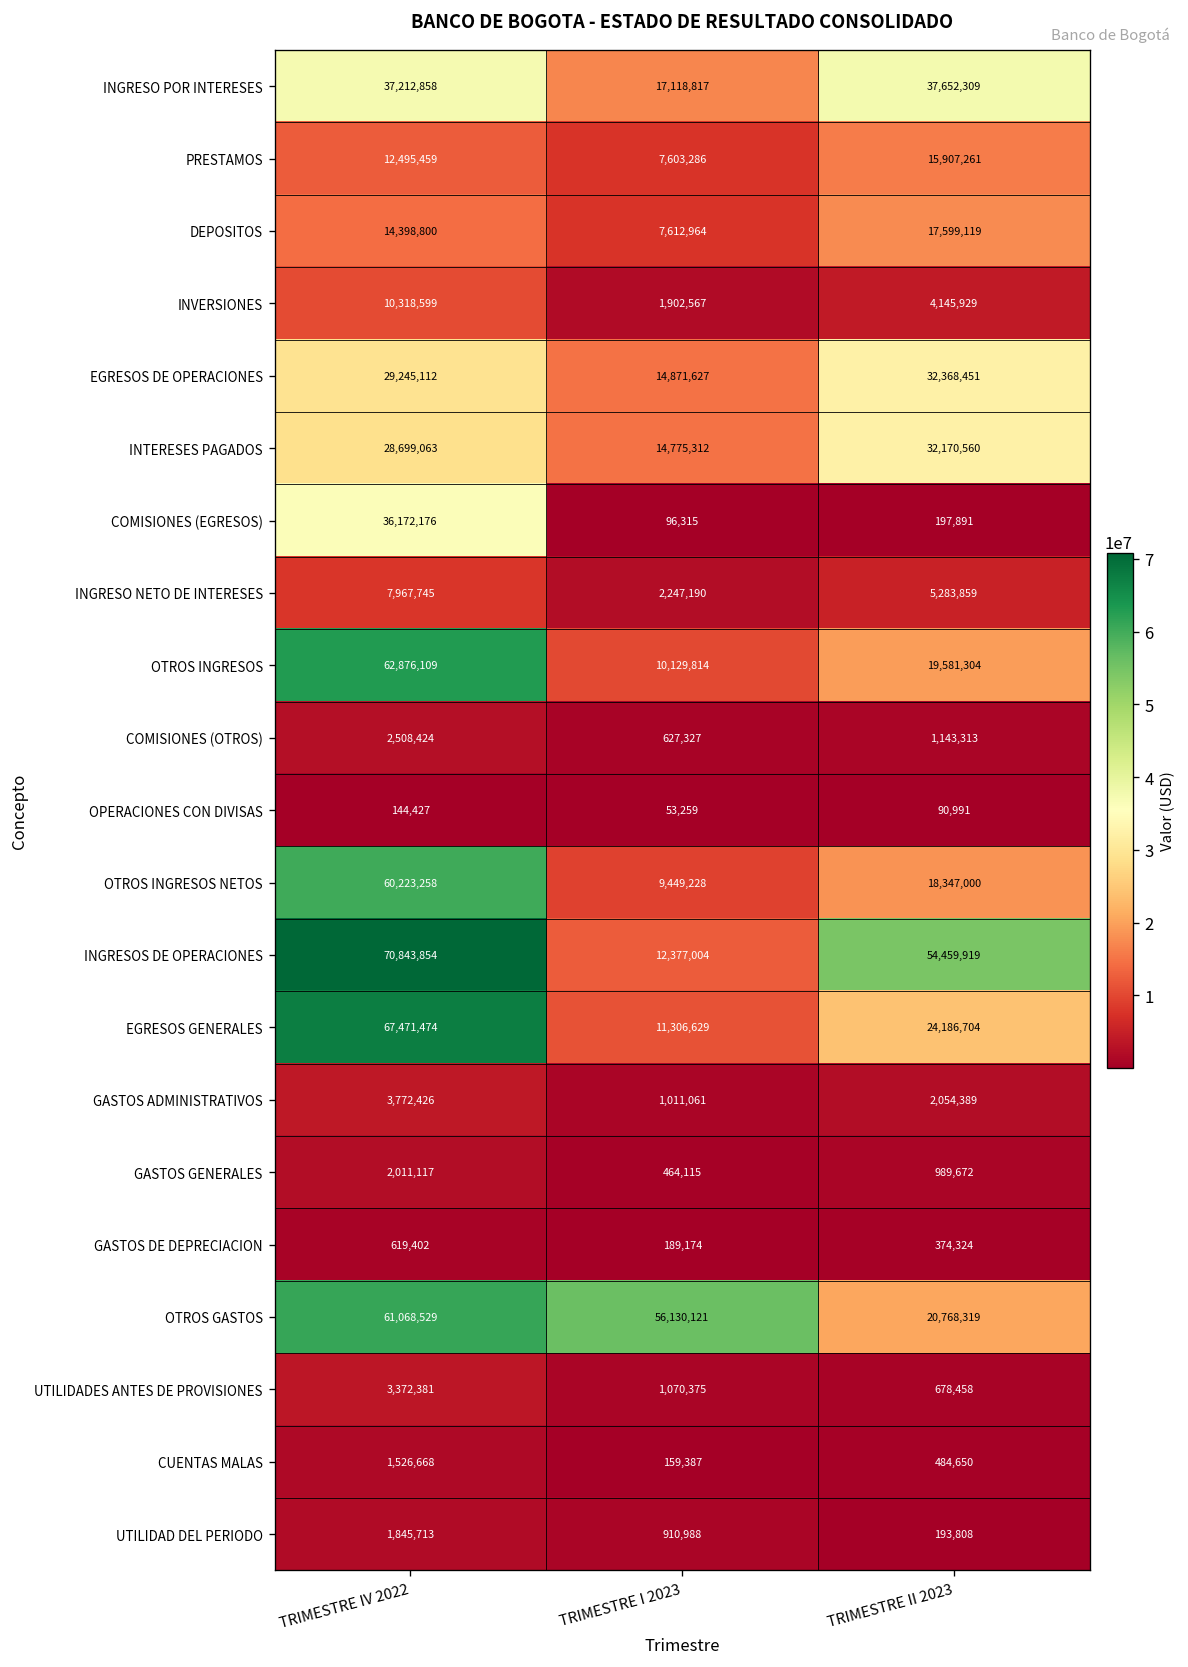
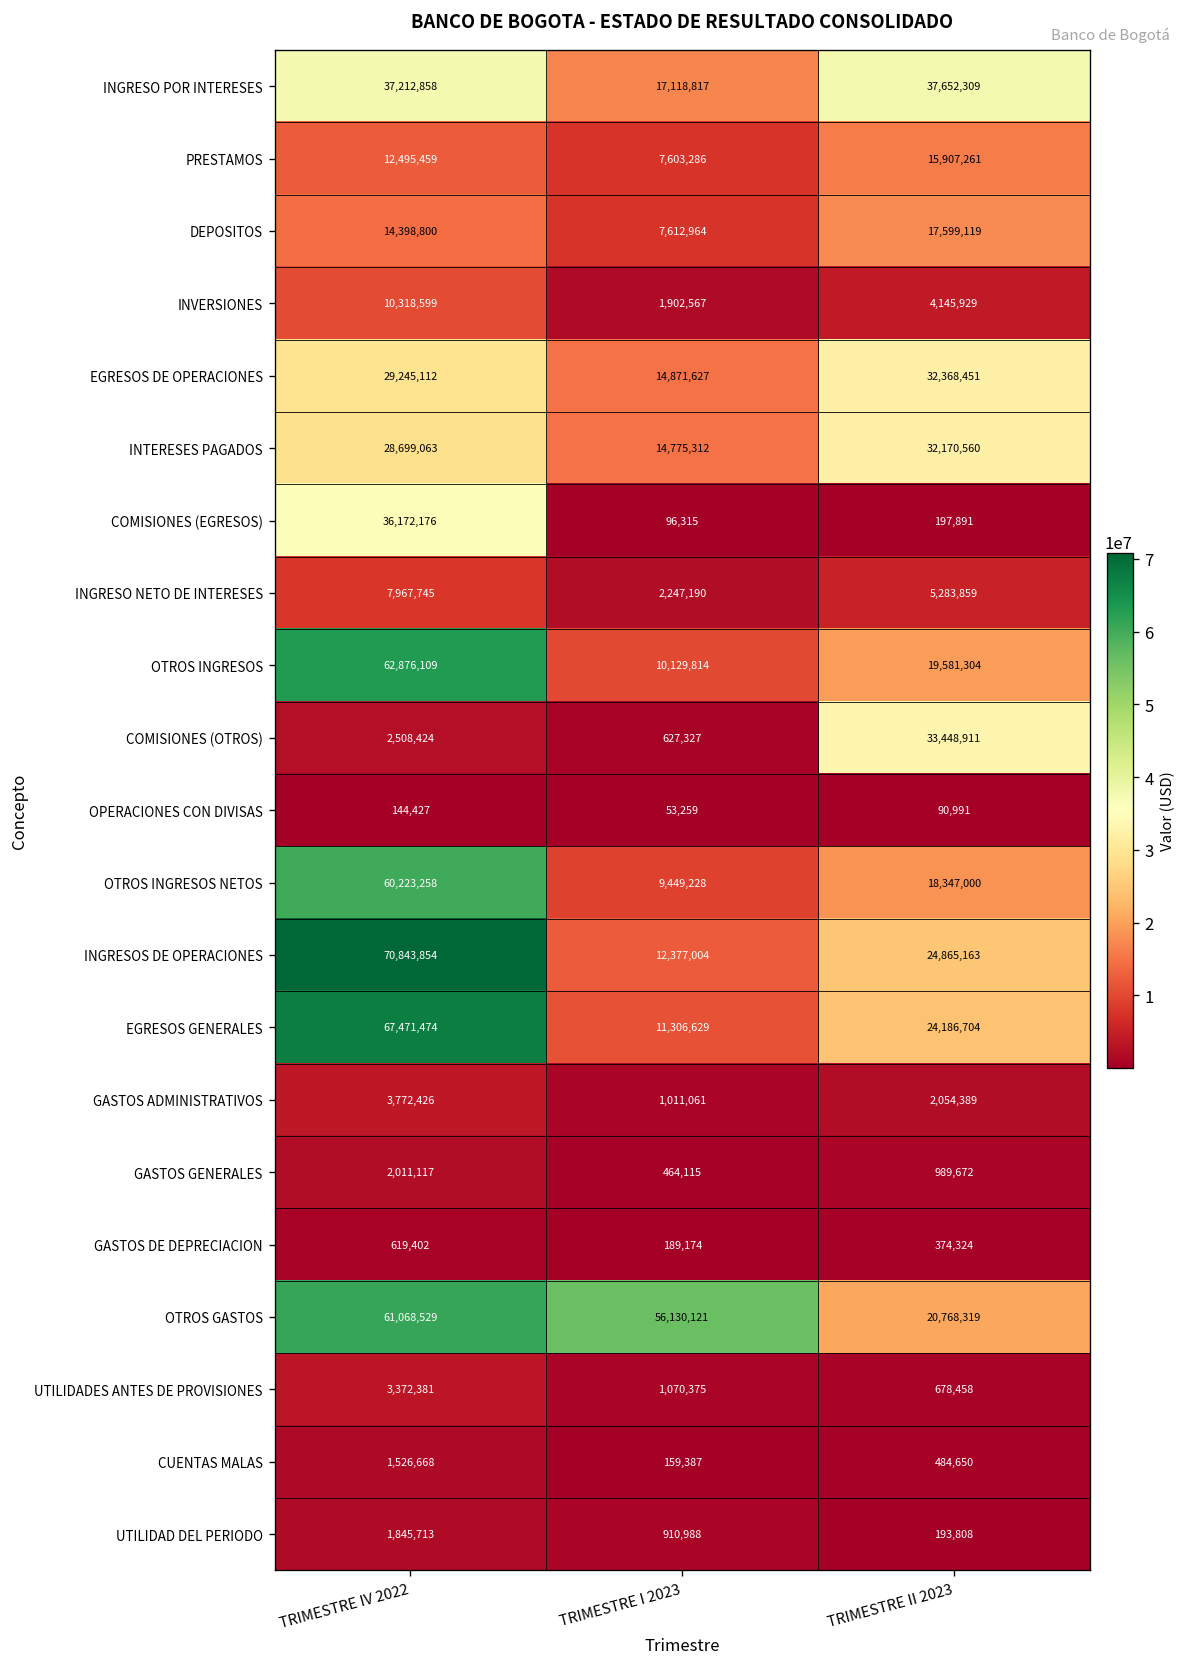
COMISIONES (OTROS), TRIMESTRE II 2023: 1,143,313 -> 33,448,911
INGRESOS DE OPERACIONES, TRIMESTRE II 2023: 54,459,919 -> 24,865,163
